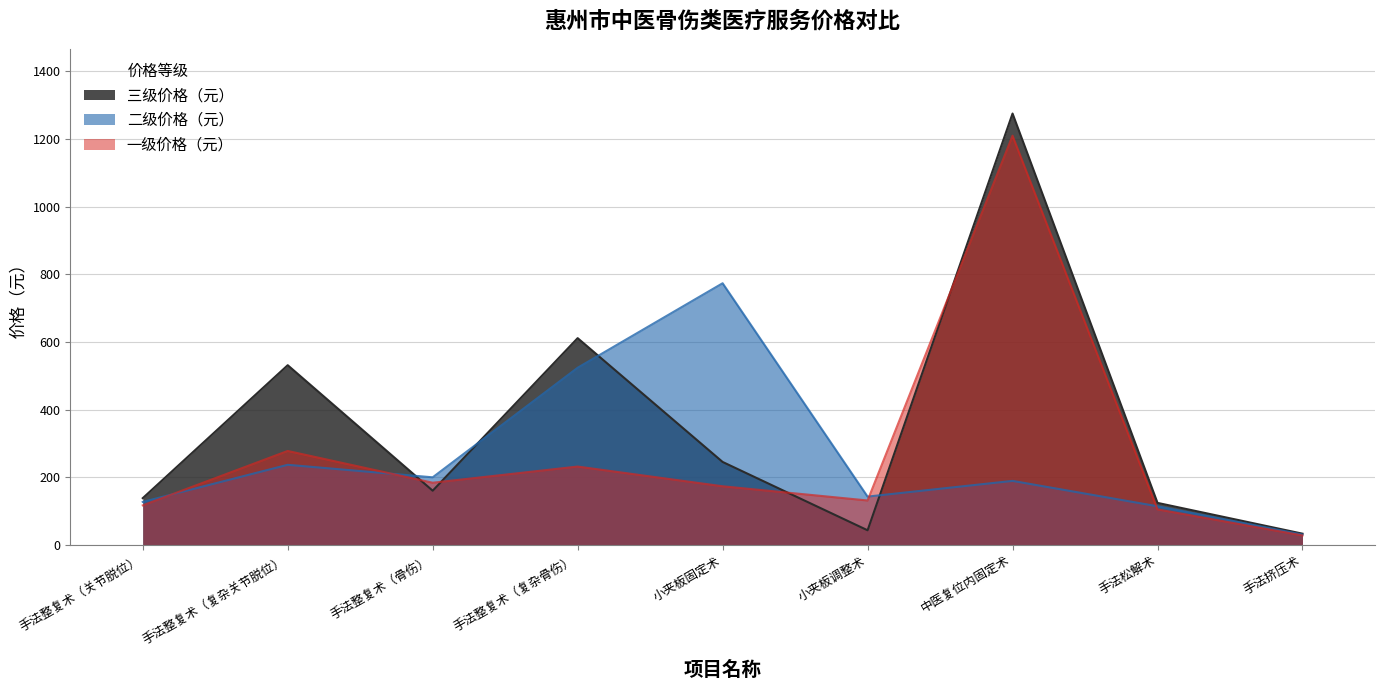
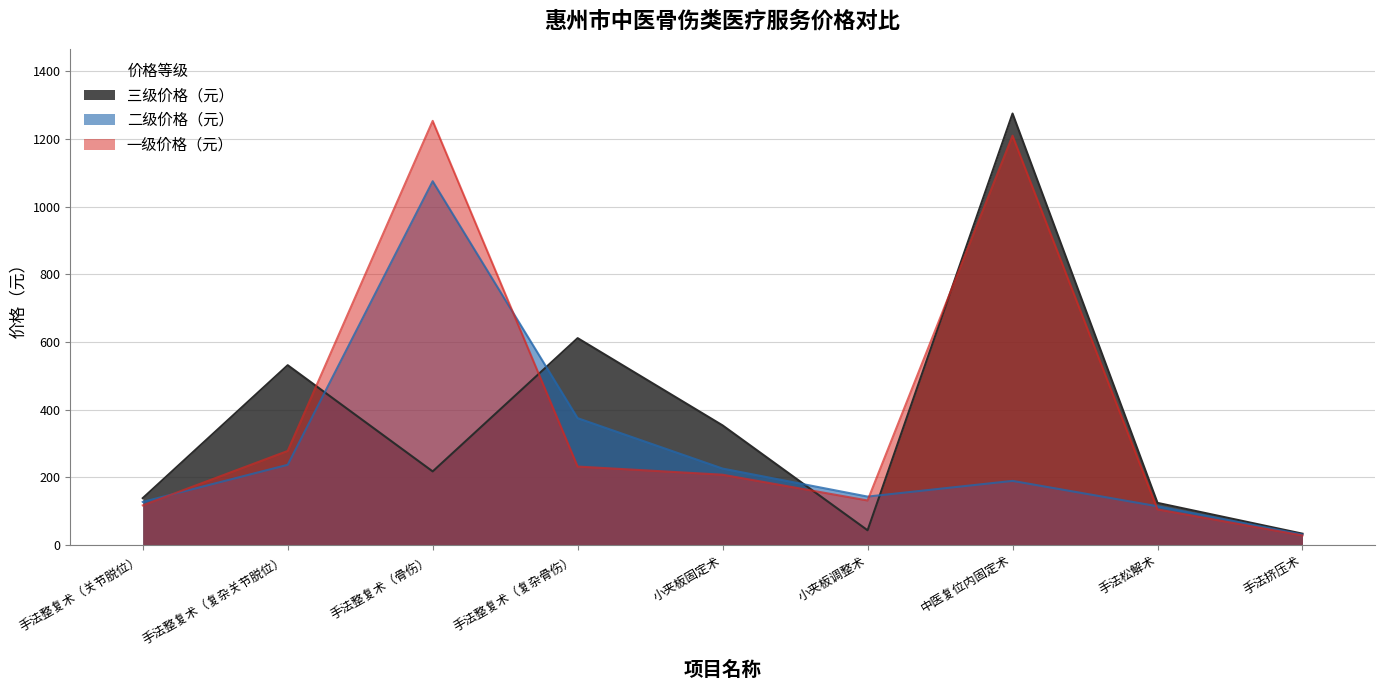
三级价格（元）, 手法整复术（骨伤）: 160 -> 220
二级价格（元）, 手法整复术（骨伤）: 200 -> 1070
一级价格（元）, 手法整复术（骨伤）: 180 -> 1250
二级价格（元）, 手法整复术（复杂骨伤）: 520 -> 370
三级价格（元）, 小夹板固定术: 250 -> 350
二级价格（元）, 小夹板固定术: 770 -> 230
一级价格（元）, 小夹板固定术: 170 -> 210
